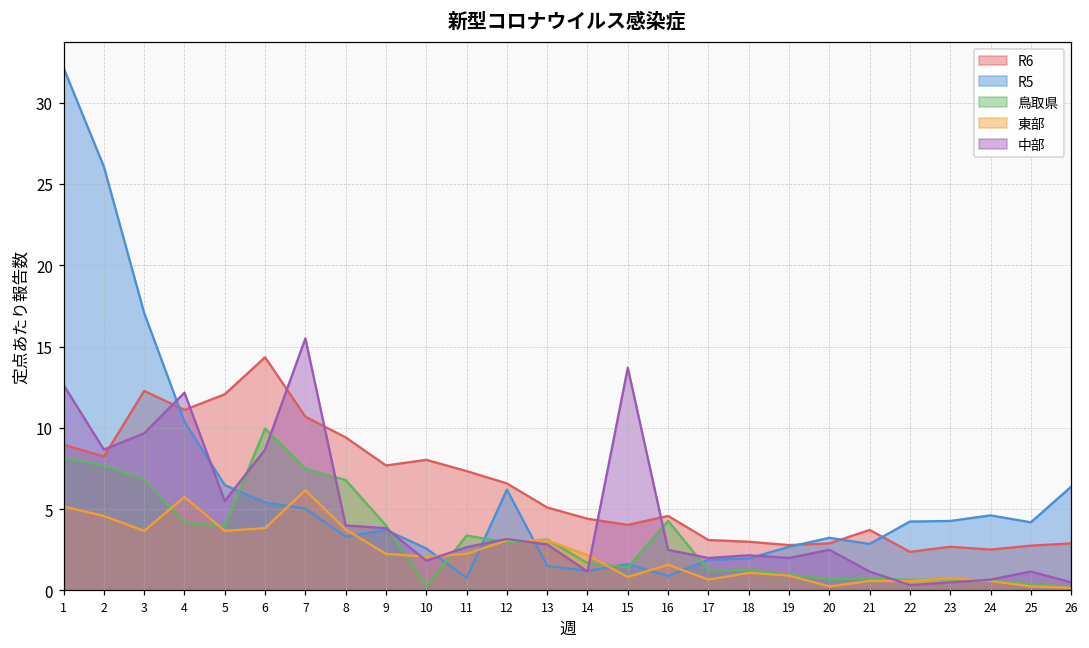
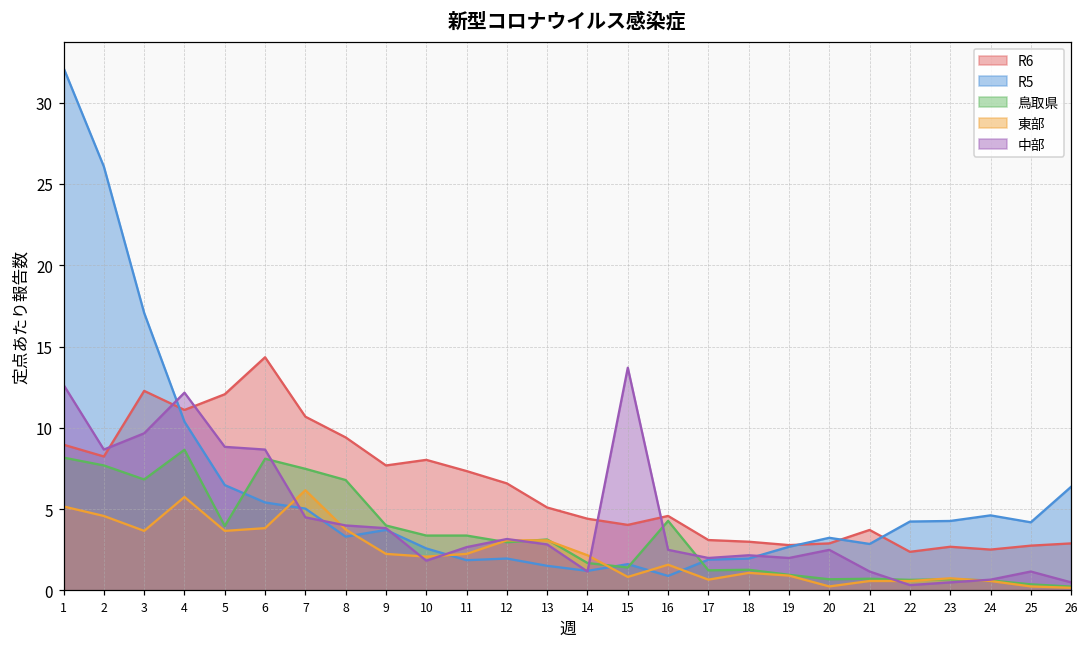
鳥取県, 4: 4.2 -> 8.7
中部, 5: 5.5 -> 8.8
鳥取県, 6: 10.0 -> 8.1
中部, 7: 15.5 -> 4.5
鳥取県, 10: 0.2 -> 3.4
R5, 11: 0.8 -> 1.9
R5, 12: 6.2 -> 2.0
